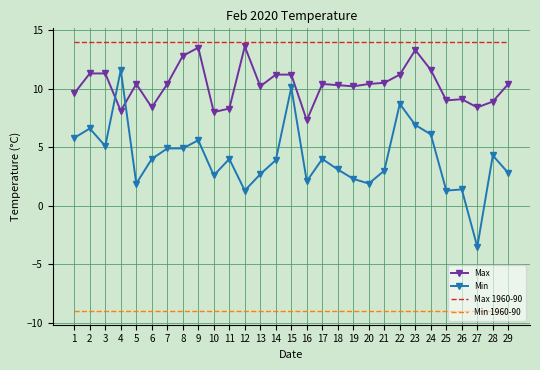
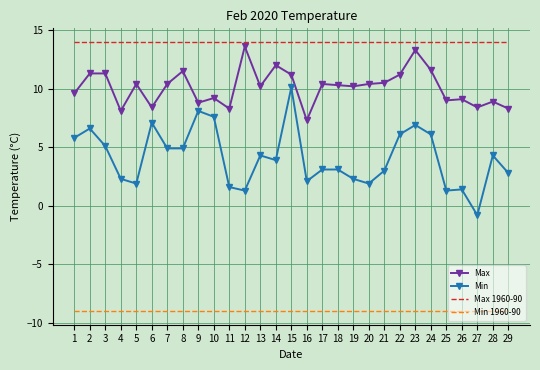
Min, 4: 11.6 -> 2.3
Min, 6: 4.0 -> 7.1
Max, 8: 12.8 -> 11.5
Max, 9: 13.5 -> 8.8
Min, 9: 5.6 -> 8.1
Max, 10: 8.0 -> 9.2
Min, 10: 2.6 -> 7.6
Min, 11: 4.0 -> 1.6
Min, 13: 2.7 -> 4.3
Max, 14: 11.2 -> 12.0
Min, 17: 4.0 -> 3.1
Min, 22: 8.7 -> 6.1
Min, 27: -3.5 -> -0.8
Max, 29: 10.4 -> 8.3
